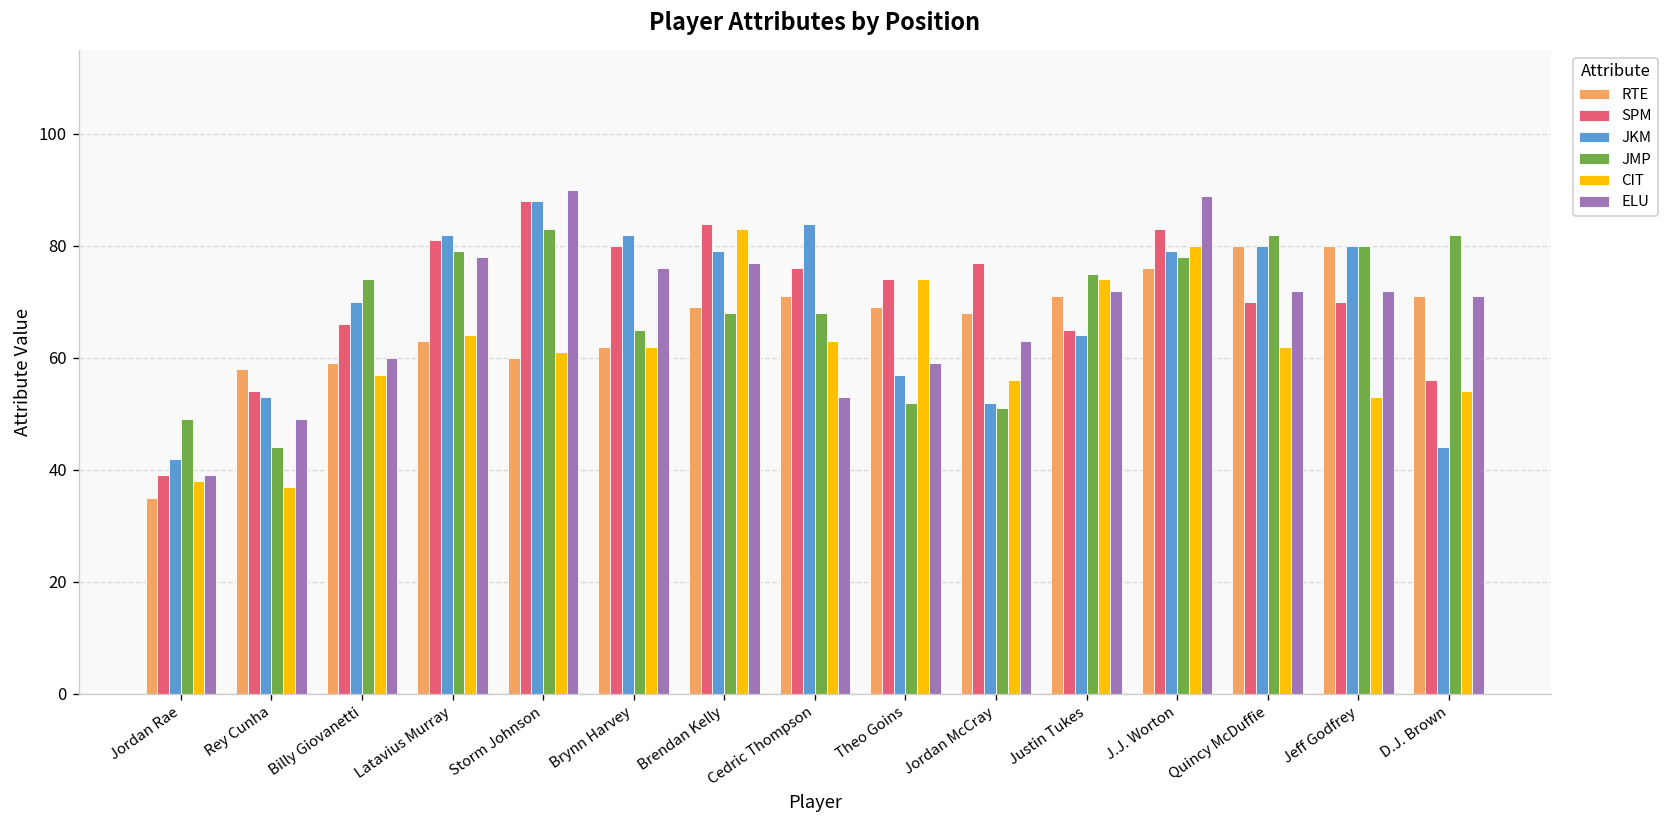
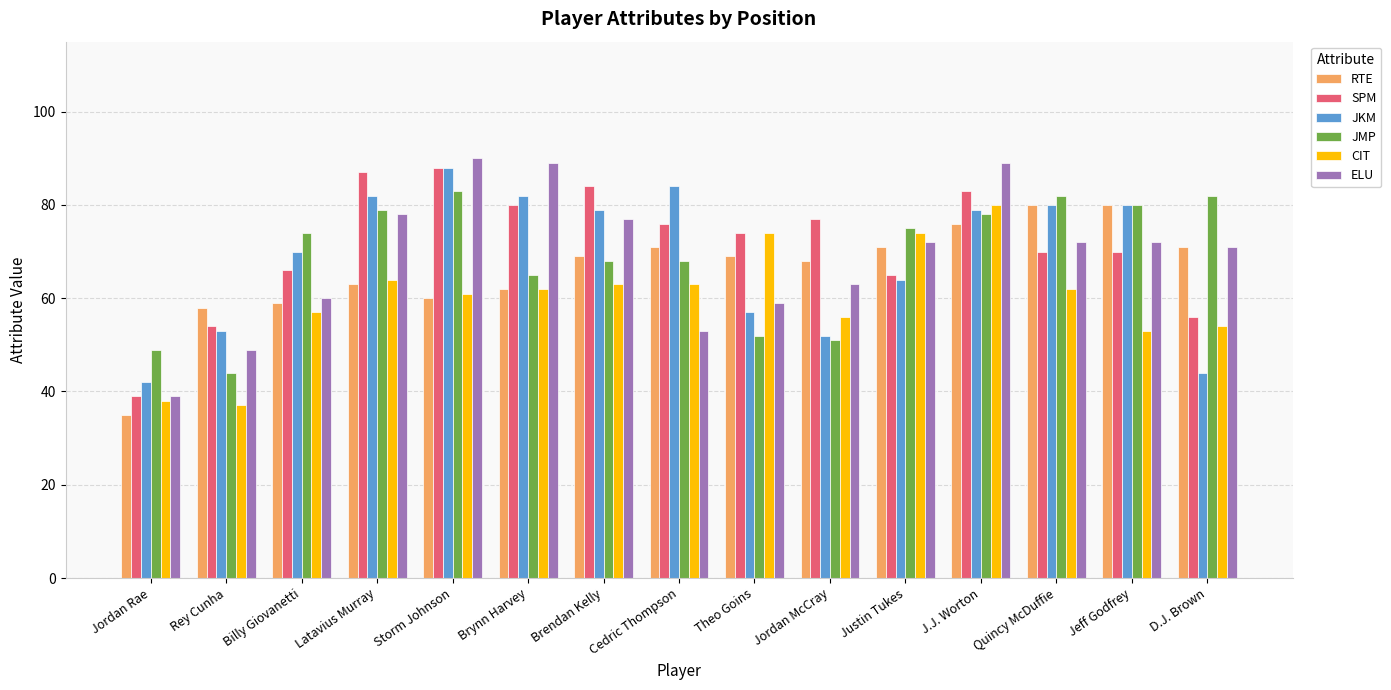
SPM, Latavius Murray: 81 -> 87
ELU, Brynn Harvey: 76 -> 89
CIT, Brendan Kelly: 83 -> 63
